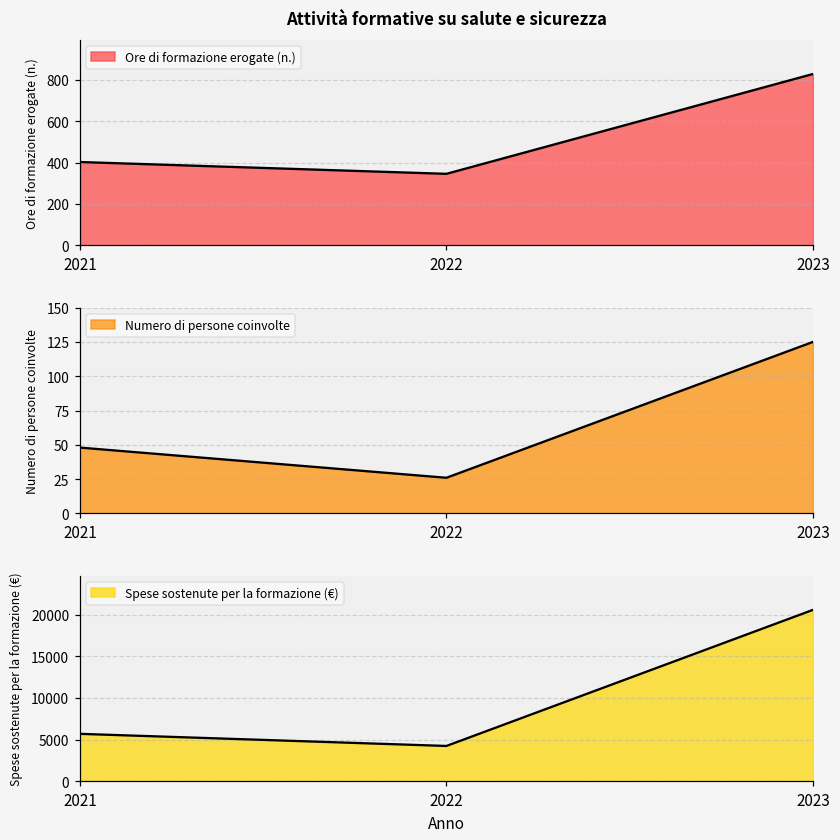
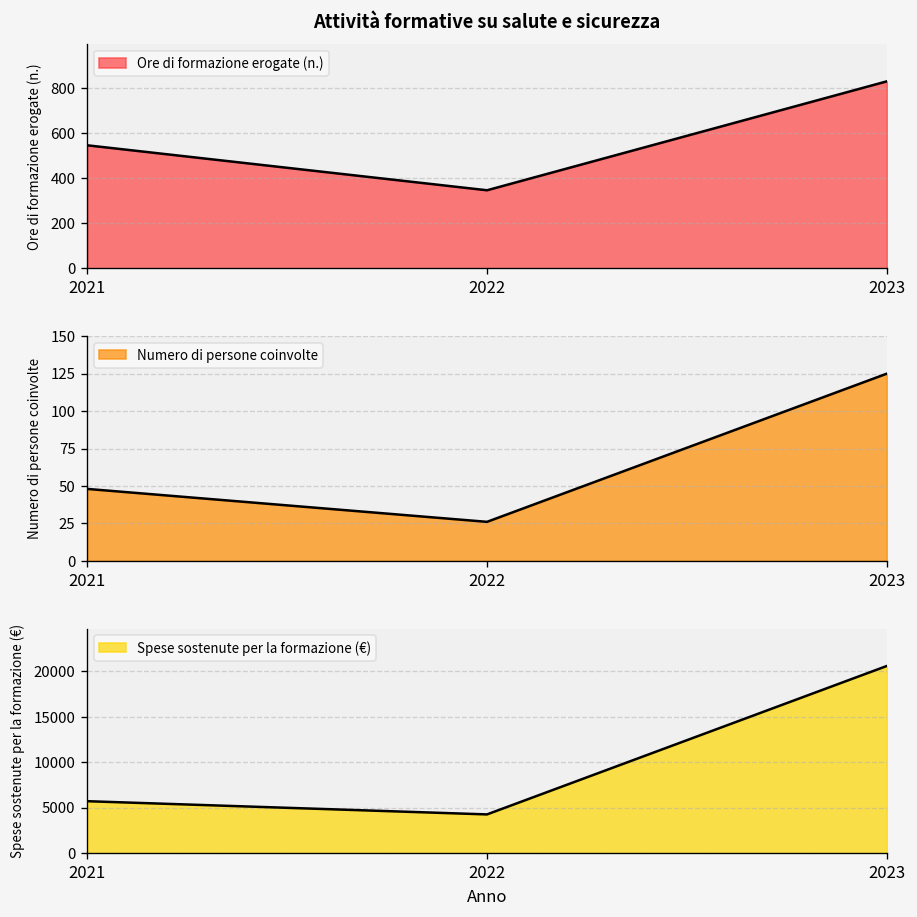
Attività formative su salute e sicurezza, 2021: 400 -> 550
